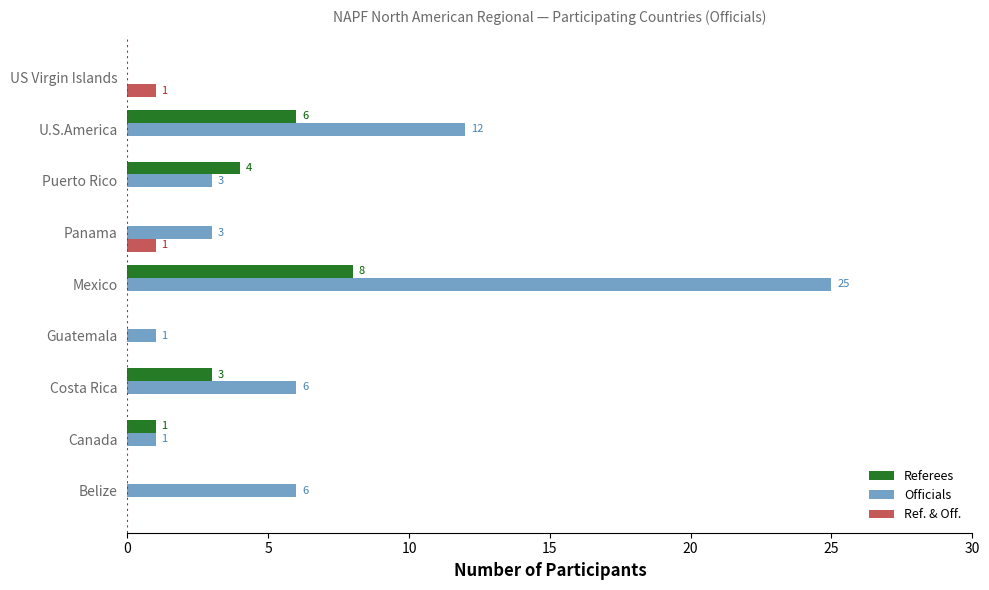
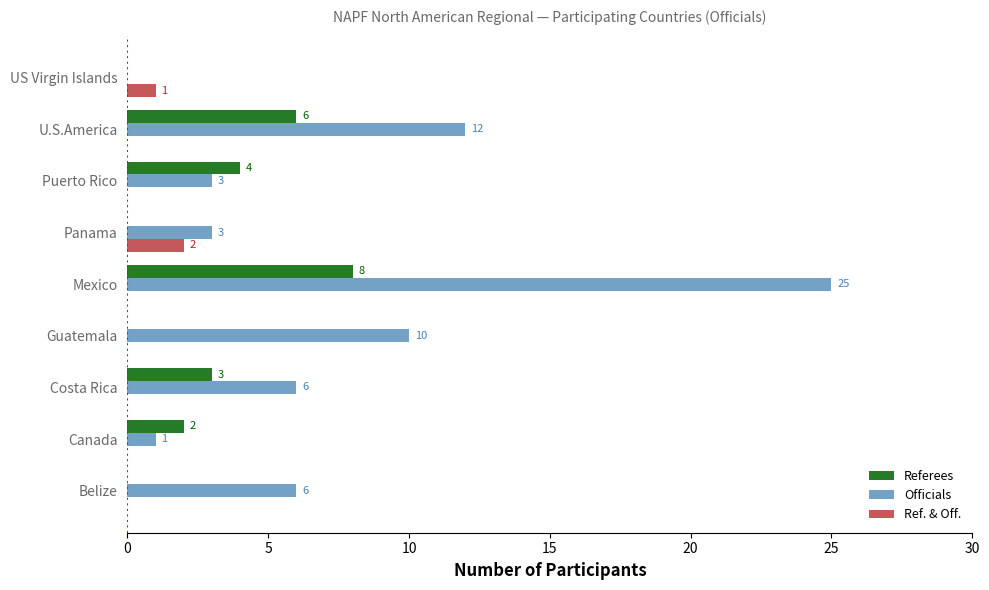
Ref. & Off., Panama: 1 -> 2
Officials, Guatemala: 1 -> 10
Referees, Canada: 1 -> 2
